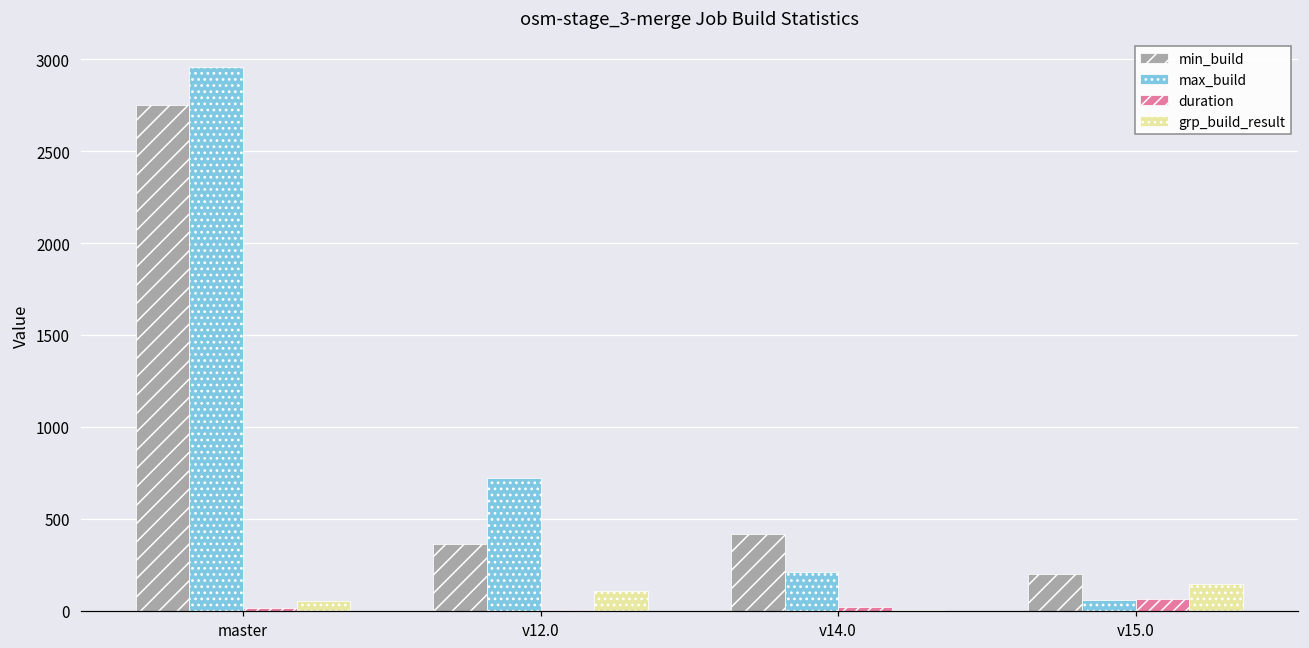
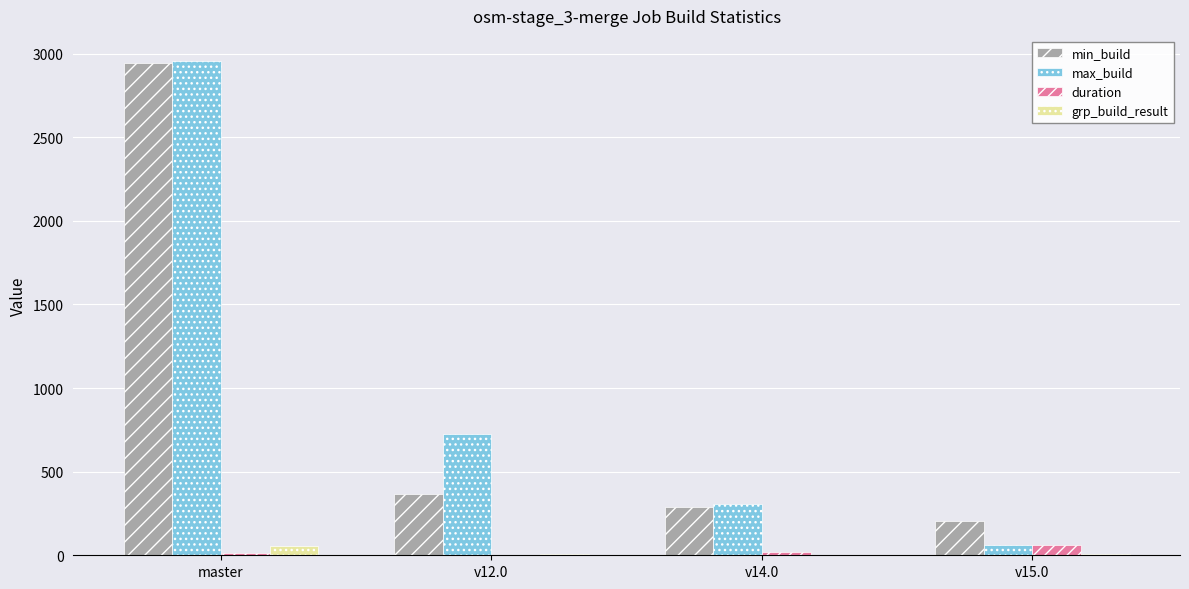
min_build, master: 2750 -> 2950
grp_build_result, v12.0: 110 -> 10
min_build, v14.0: 420 -> 290
max_build, v14.0: 210 -> 310
grp_build_result, v15.0: 150 -> 10
